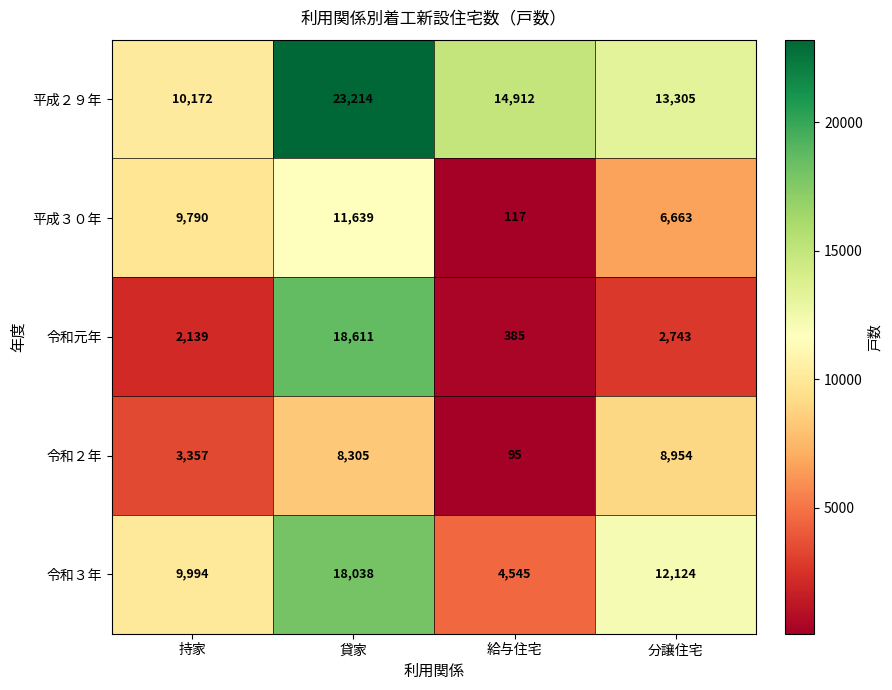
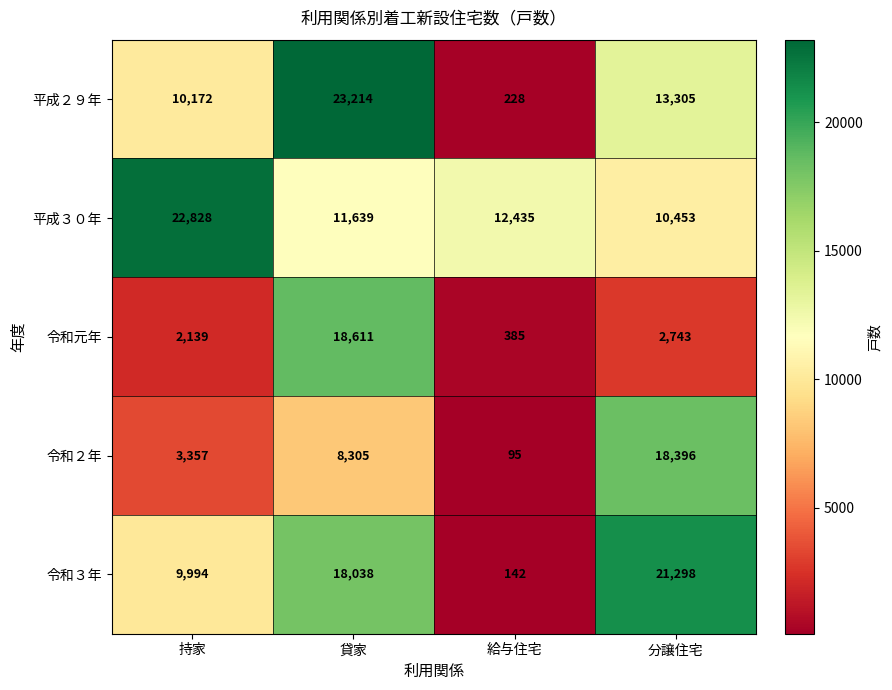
平成２９年, 給与住宅: 14,912 -> 228
平成３０年, 持家: 9,790 -> 22,828
平成３０年, 給与住宅: 117 -> 12,435
平成３０年, 分譲住宅: 6,663 -> 10,453
令和２年, 分譲住宅: 8,954 -> 18,396
令和３年, 給与住宅: 4,545 -> 142
令和３年, 分譲住宅: 12,124 -> 21,298
